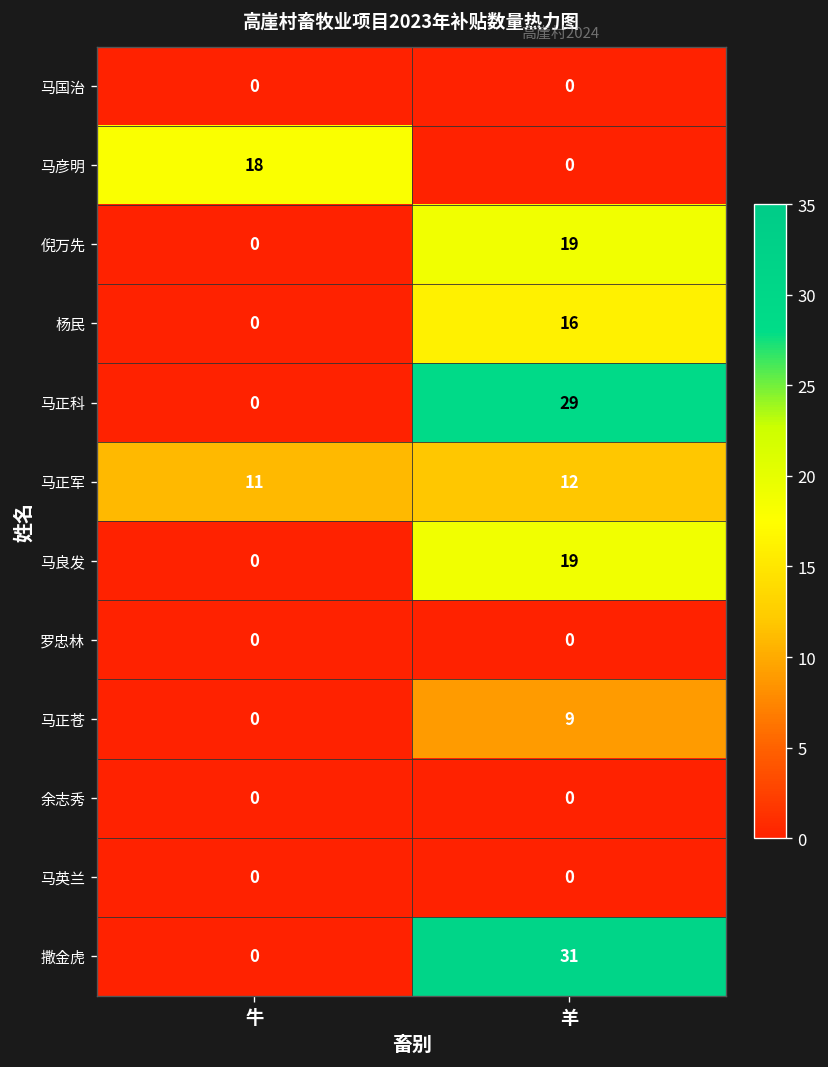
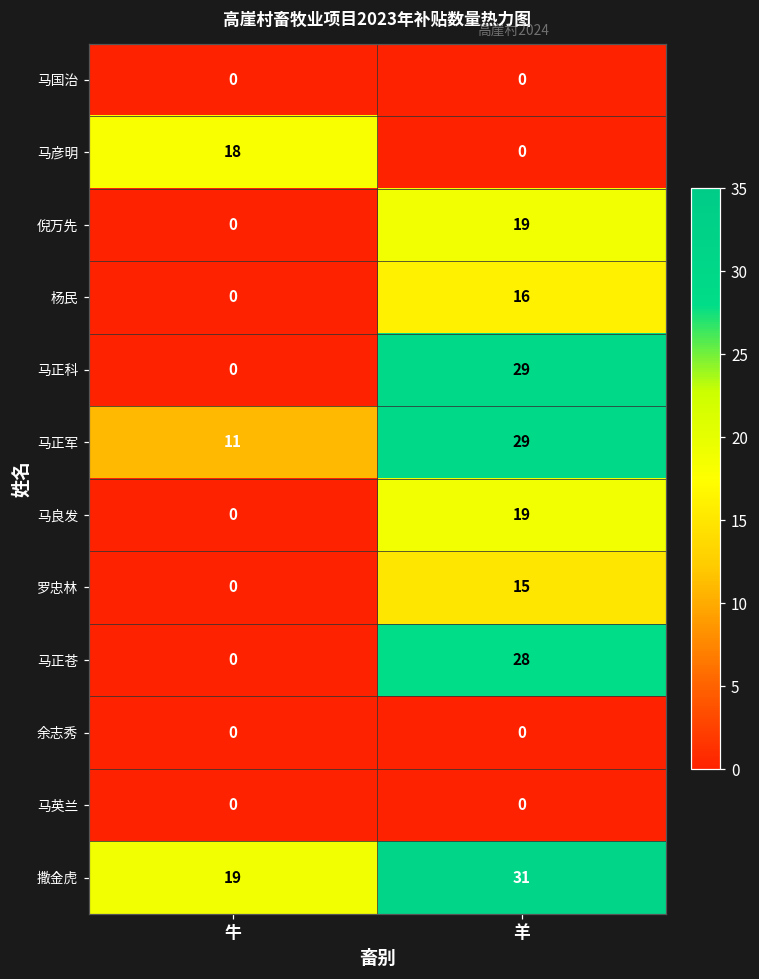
马正军, 羊: 12 -> 29
罗忠林, 羊: 0 -> 15
马正苍, 羊: 9 -> 28
撒金虎, 牛: 0 -> 19
